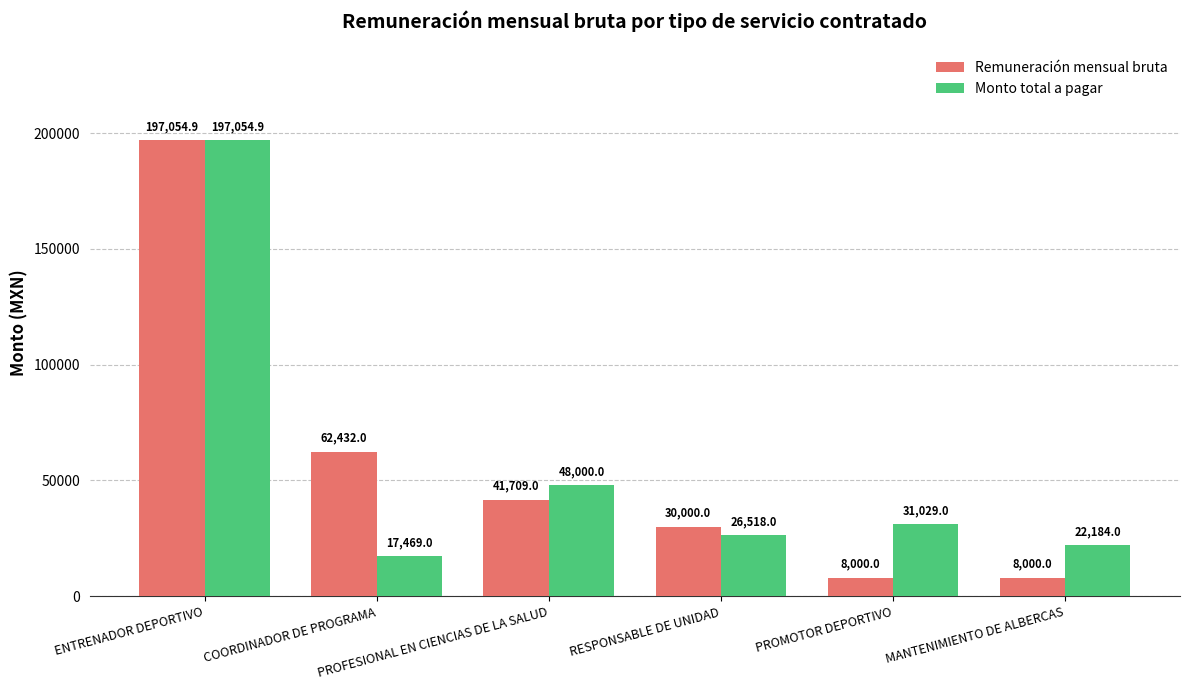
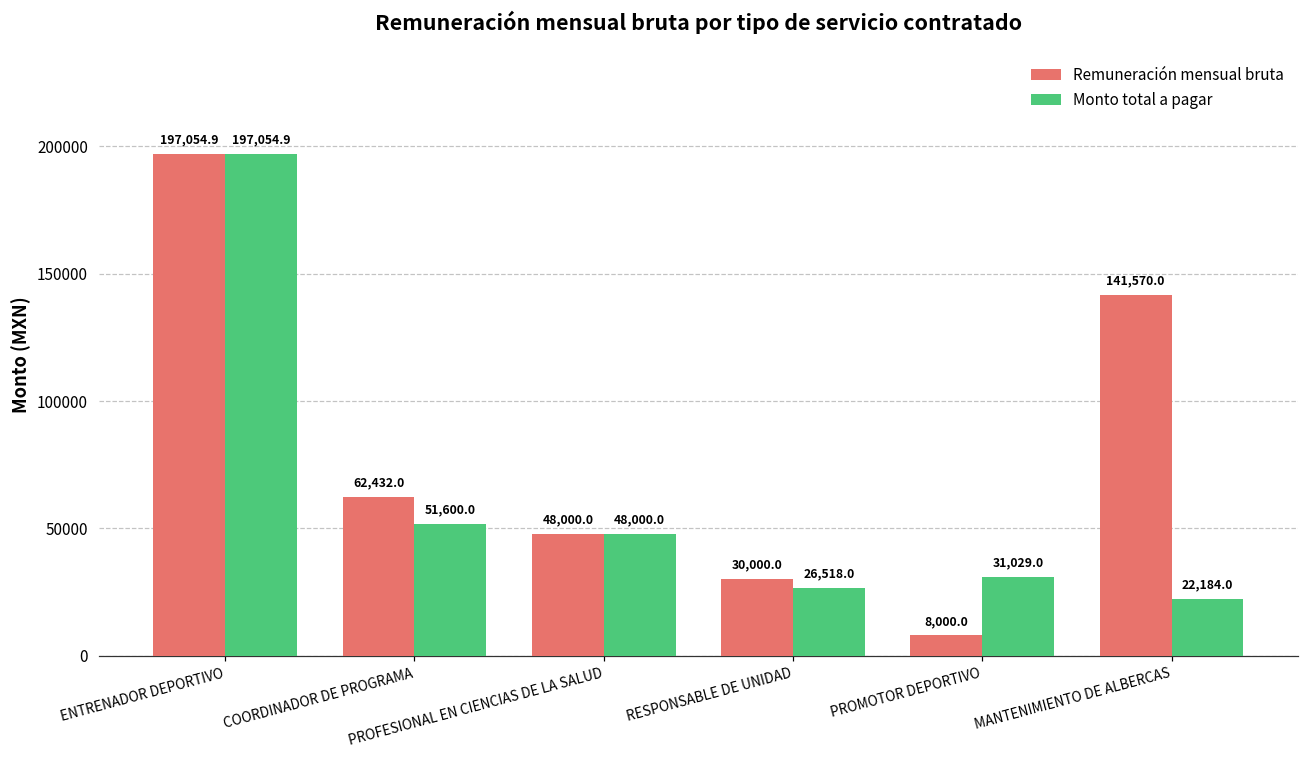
Monto total a pagar, COORDINADOR DE PROGRAMA: 17,469.0 -> 51,600.0
Remuneración mensual bruta, PROFESIONAL EN CIENCIAS DE LA SALUD: 41,709.0 -> 48,000.0
Remuneración mensual bruta, MANTENIMIENTO DE ALBERCAS: 8,000.0 -> 141,570.0
